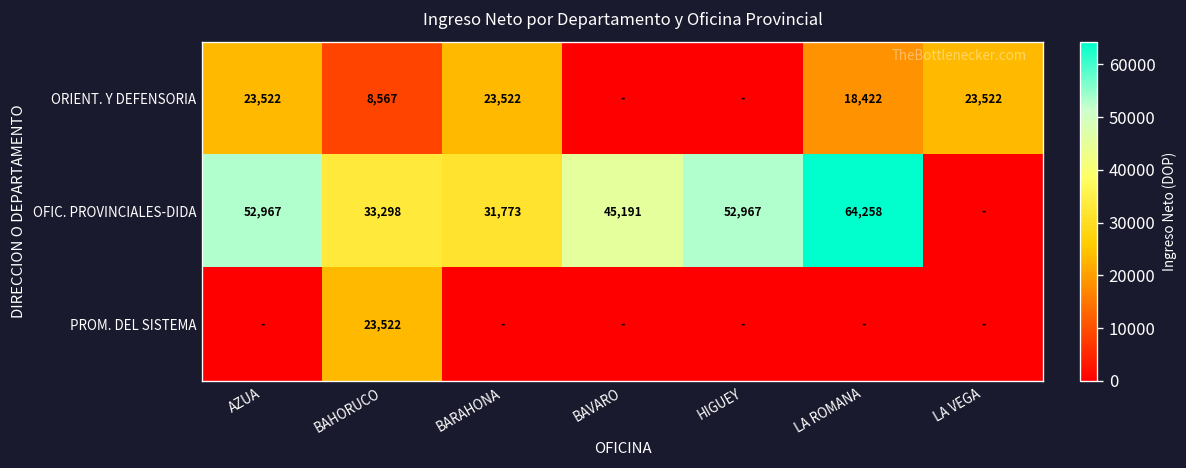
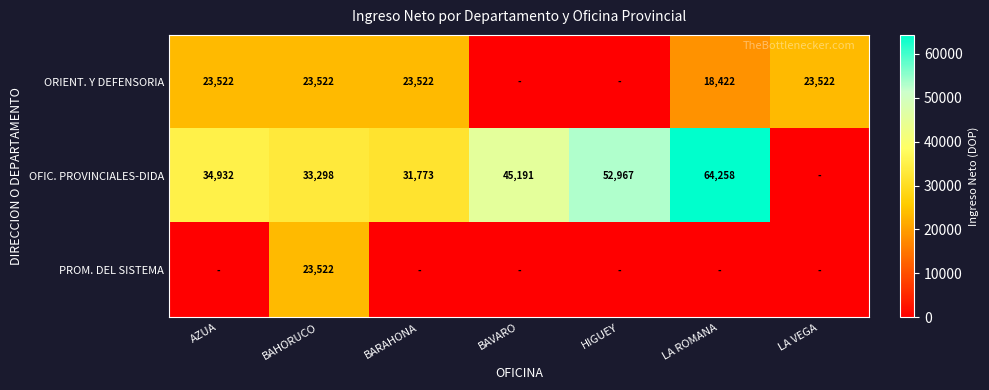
ORIENT. Y DEFENSORIA, BAHORUCO: 8,567 -> 23,522
OFIC. PROVINCIALES-DIDA, AZUA: 52,967 -> 34,932
